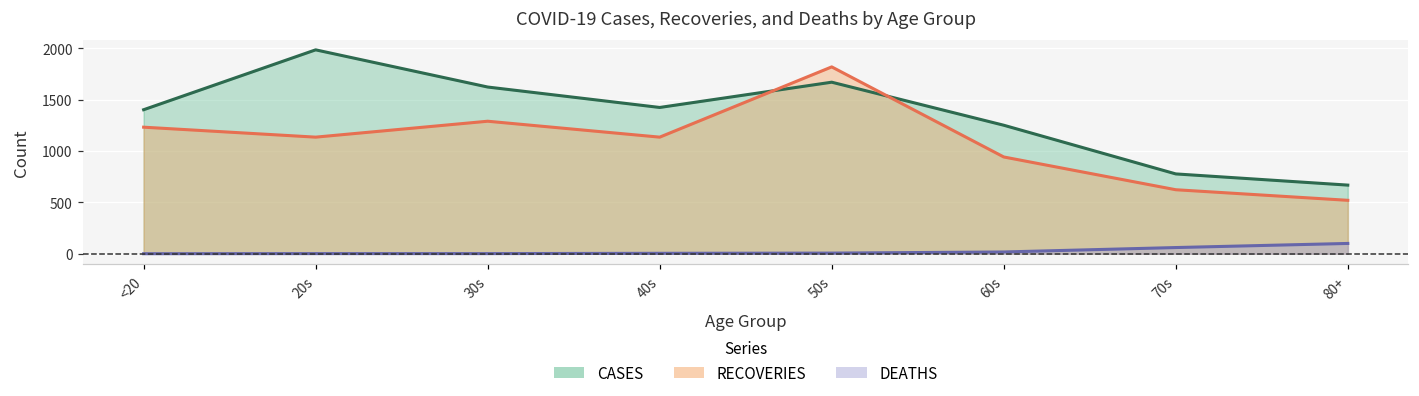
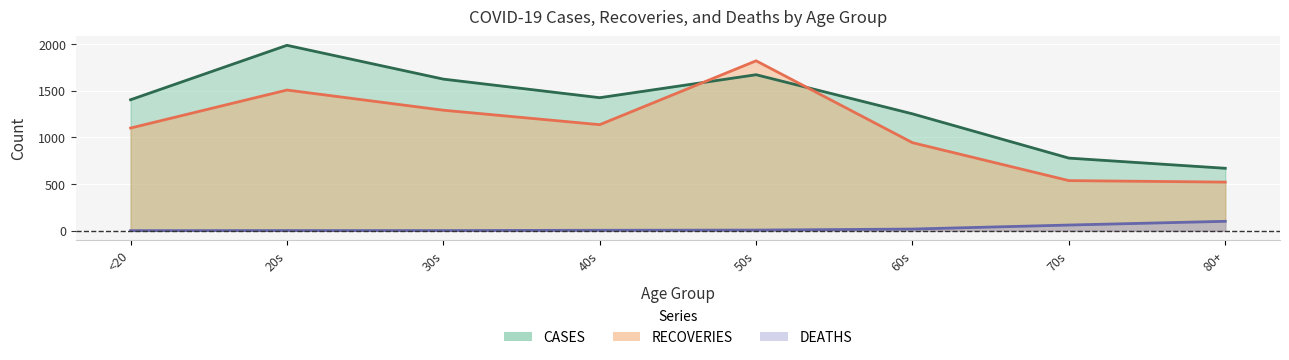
RECOVERIES, <20: 1200 -> 1100
RECOVERIES, 20s: 1100 -> 1500
RECOVERIES, 70s: 600 -> 500
